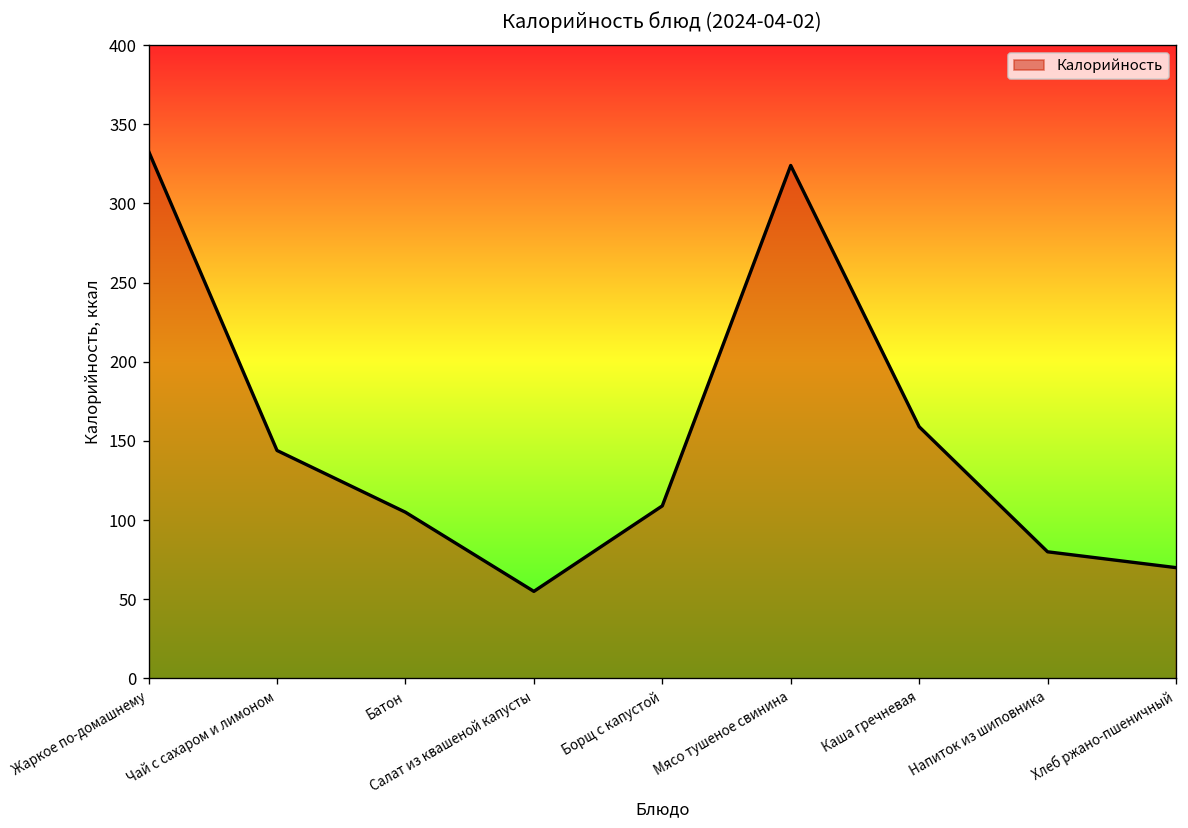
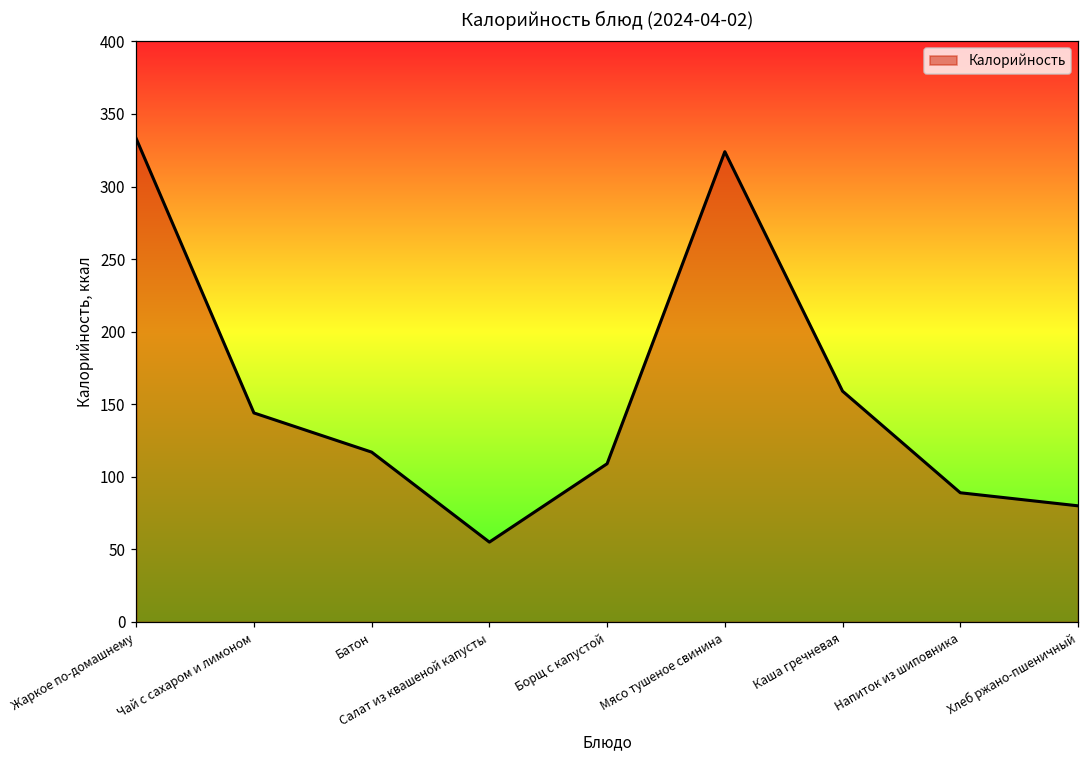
Батон: 105 -> 117
Напиток из шиповника: 80 -> 89
Хлеб ржано-пшеничный: 70 -> 80
